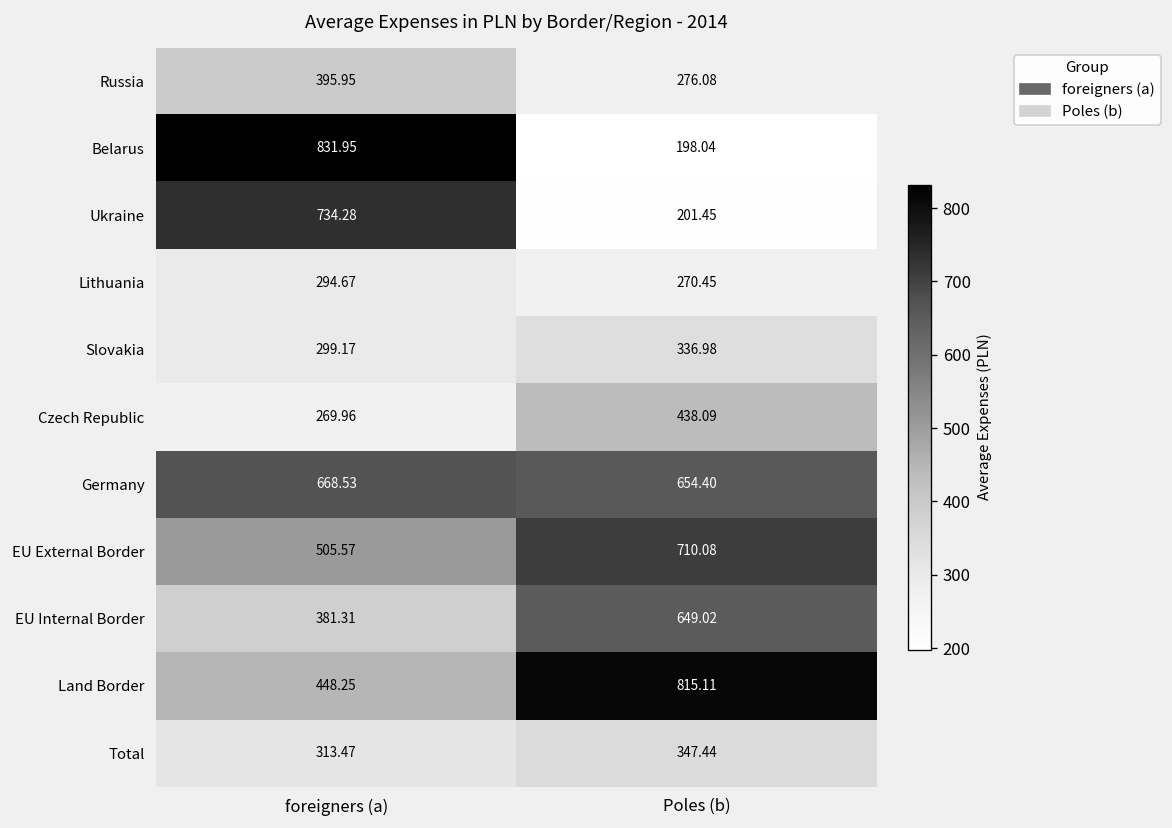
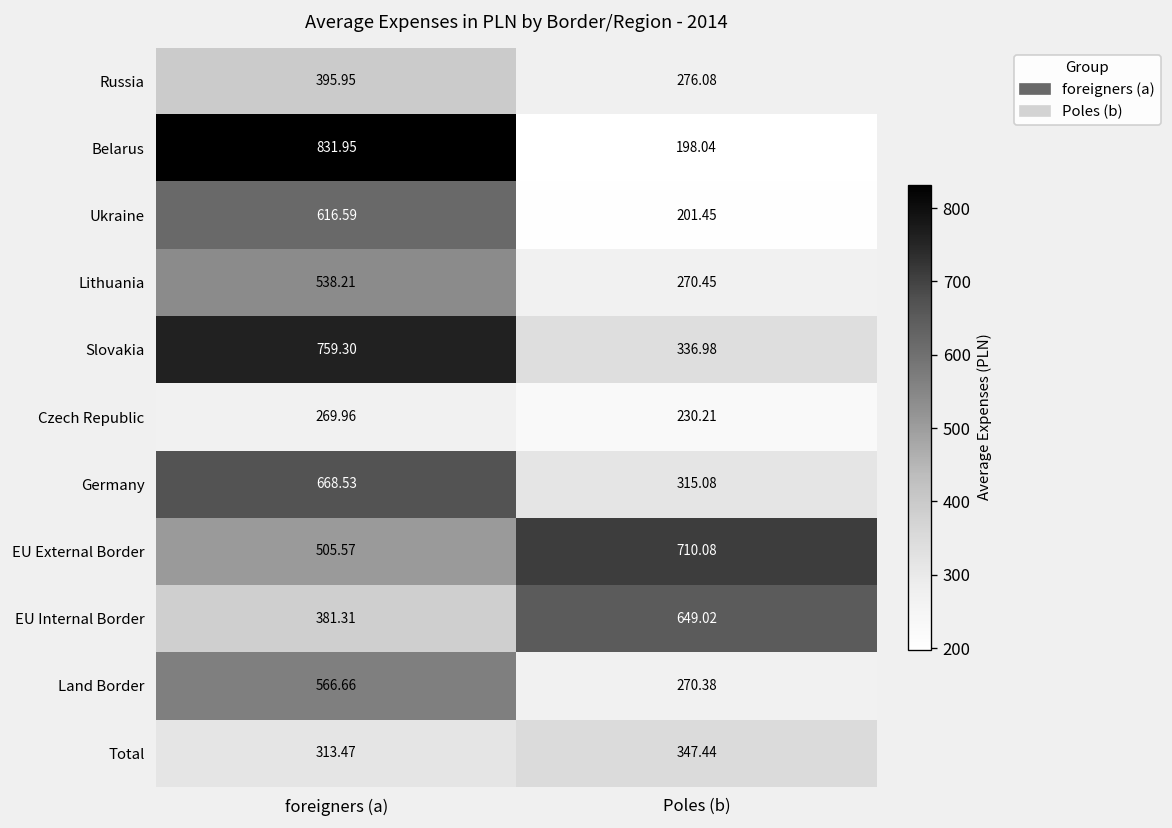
Ukraine, foreigners (a): 734.28 -> 616.59
Lithuania, foreigners (a): 294.67 -> 538.21
Slovakia, foreigners (a): 299.17 -> 759.30
Czech Republic, Poles (b): 438.09 -> 230.21
Germany, Poles (b): 654.40 -> 315.08
Land Border, foreigners (a): 448.25 -> 566.66
Land Border, Poles (b): 815.11 -> 270.38
